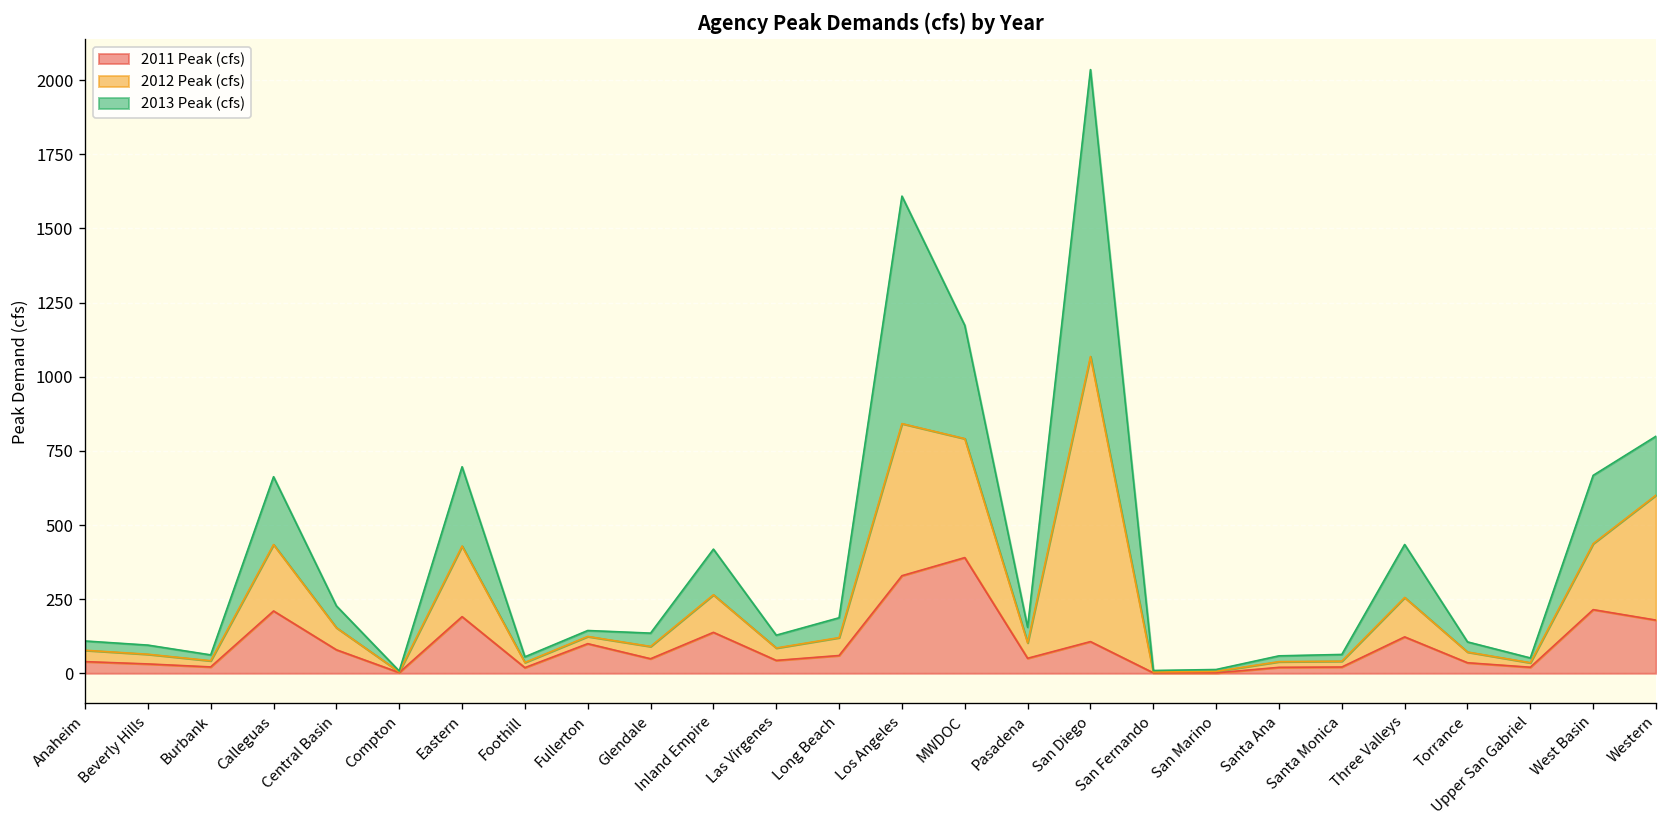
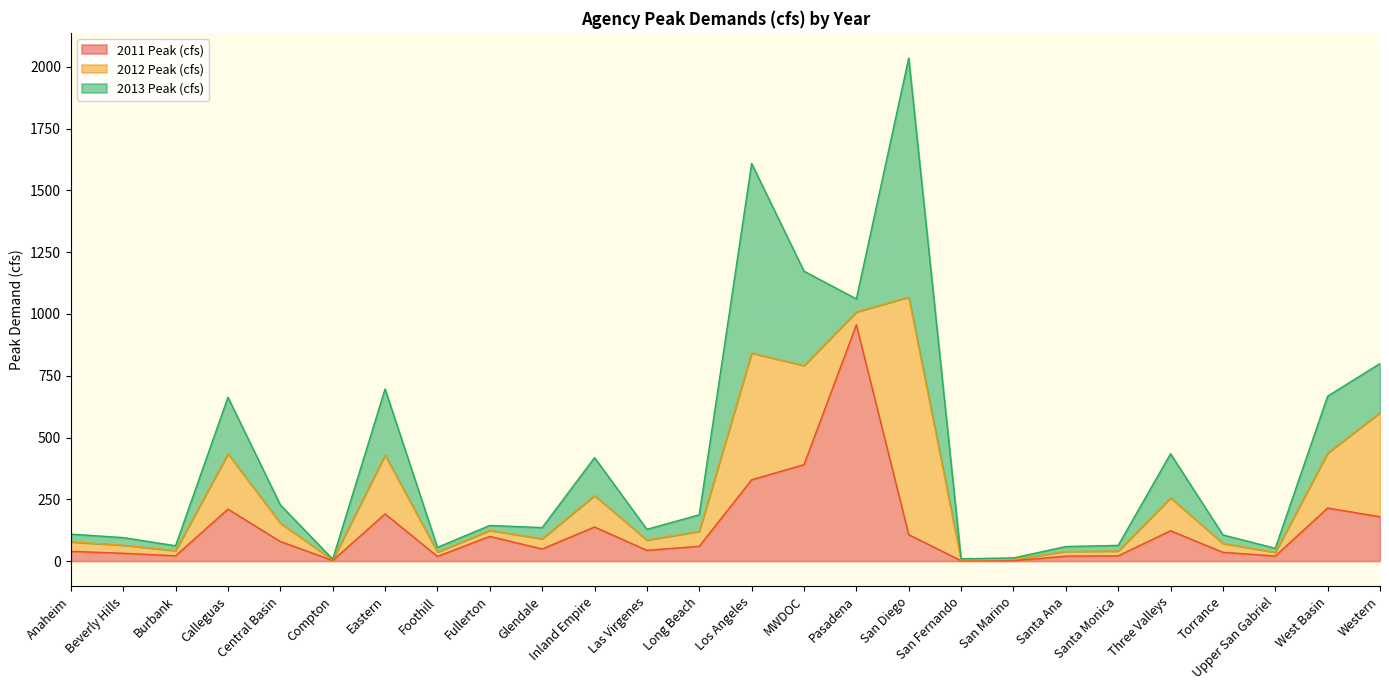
2011 Peak (cfs), Pasadena: 50 -> 960
